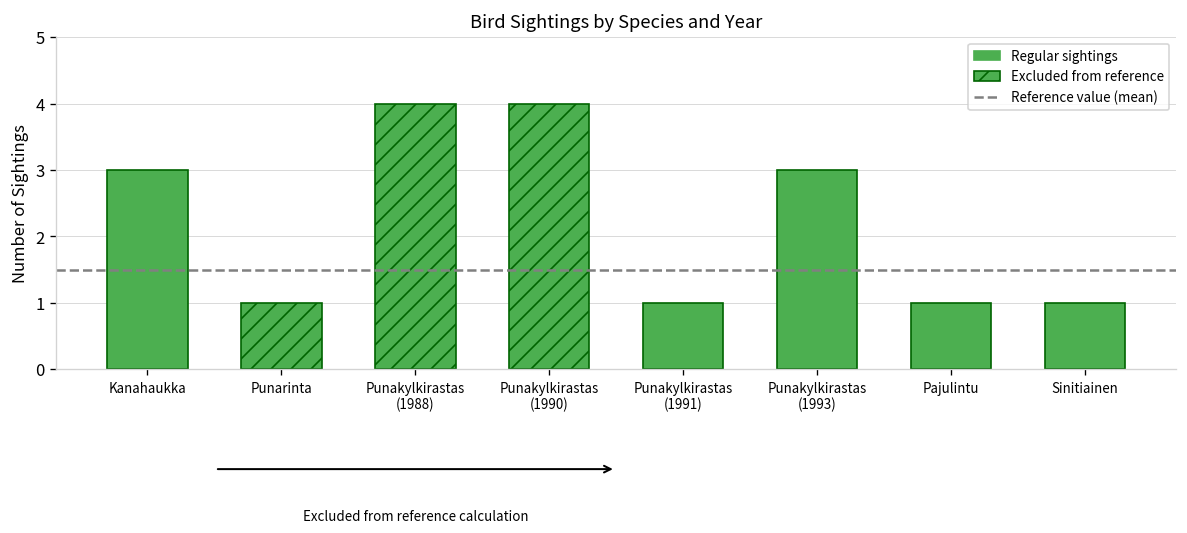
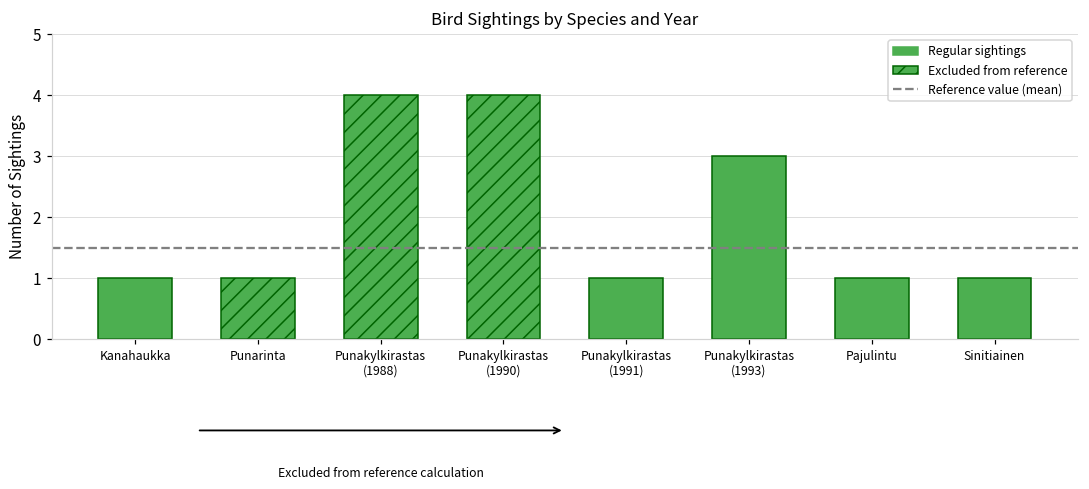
Kanahaukka: 3 -> 1
